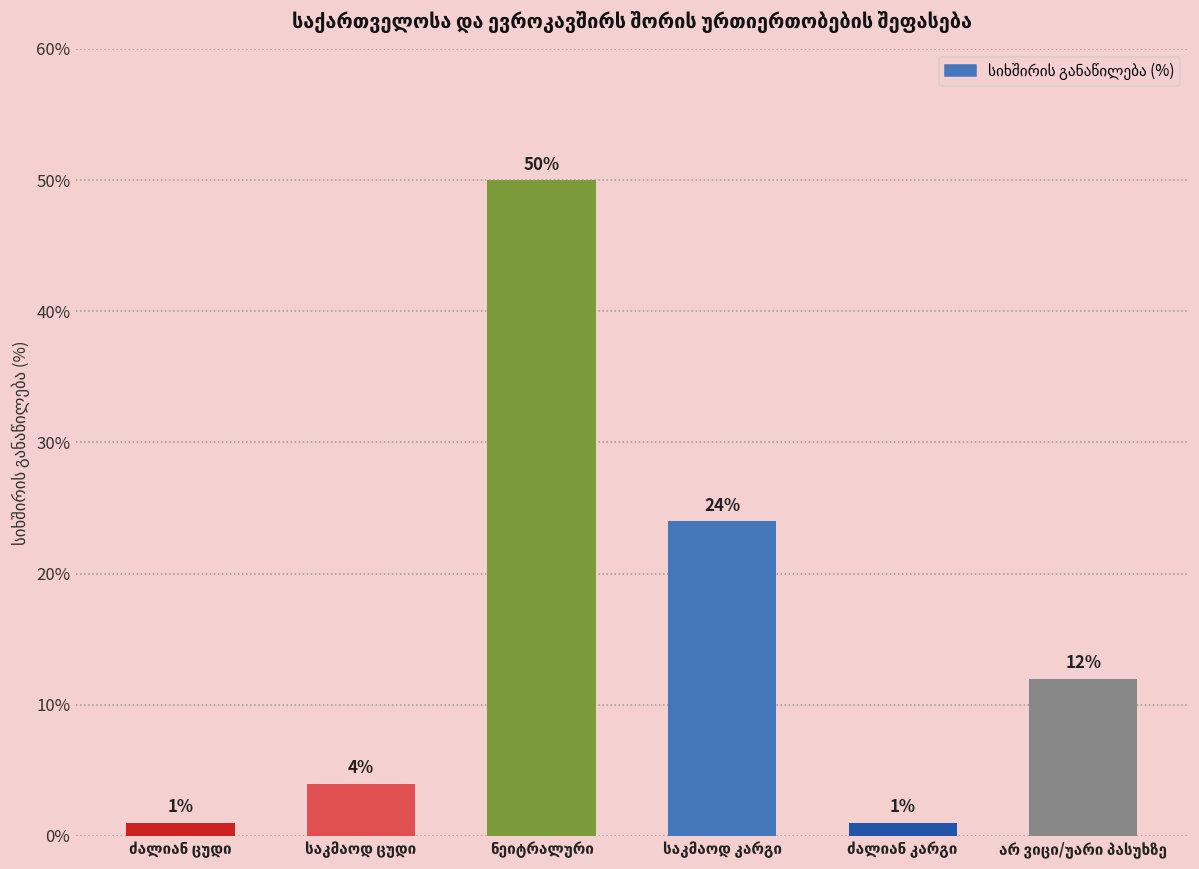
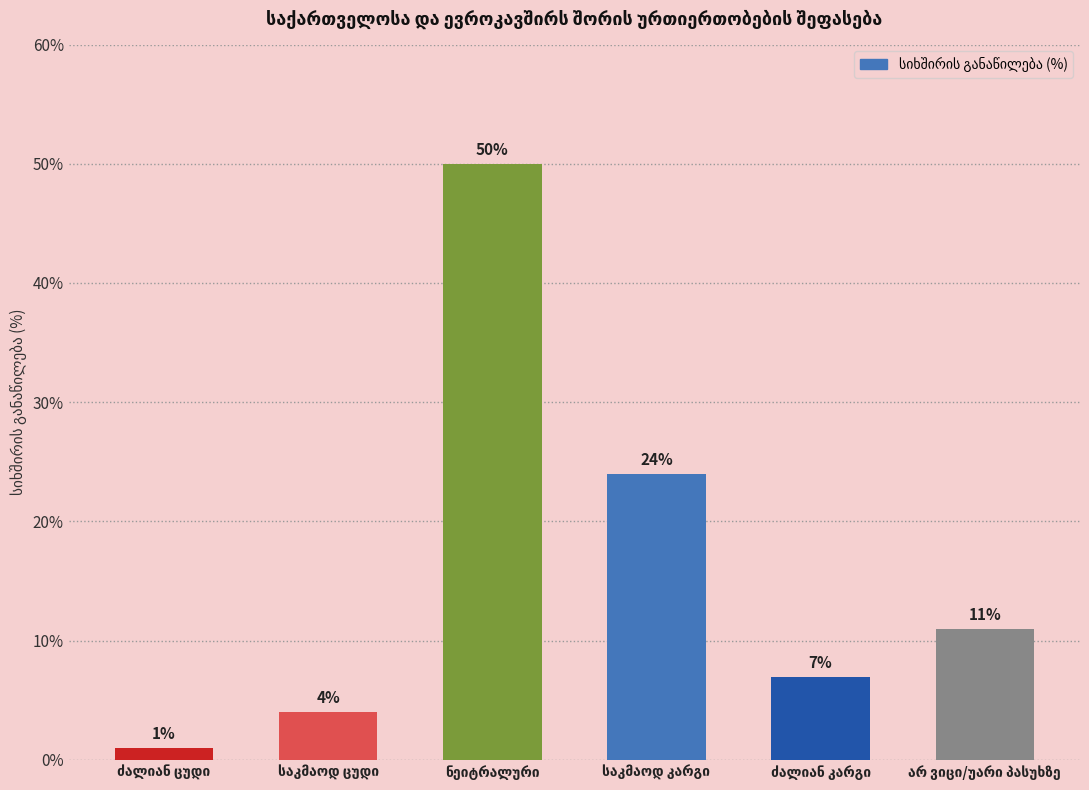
ძალიან კარგი: 1% -> 7%
არ ვიცი/უარი პასუხზე: 12% -> 11%
